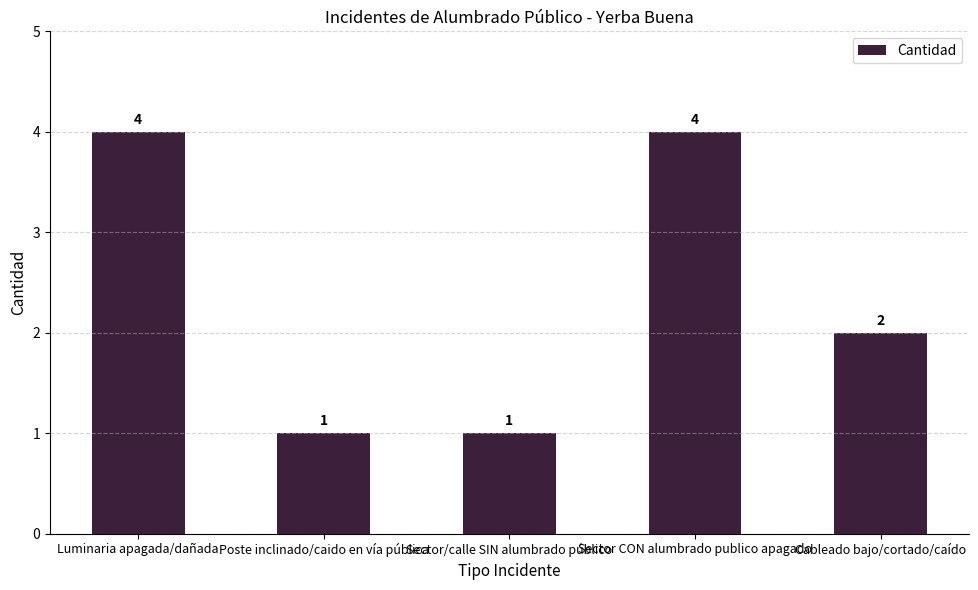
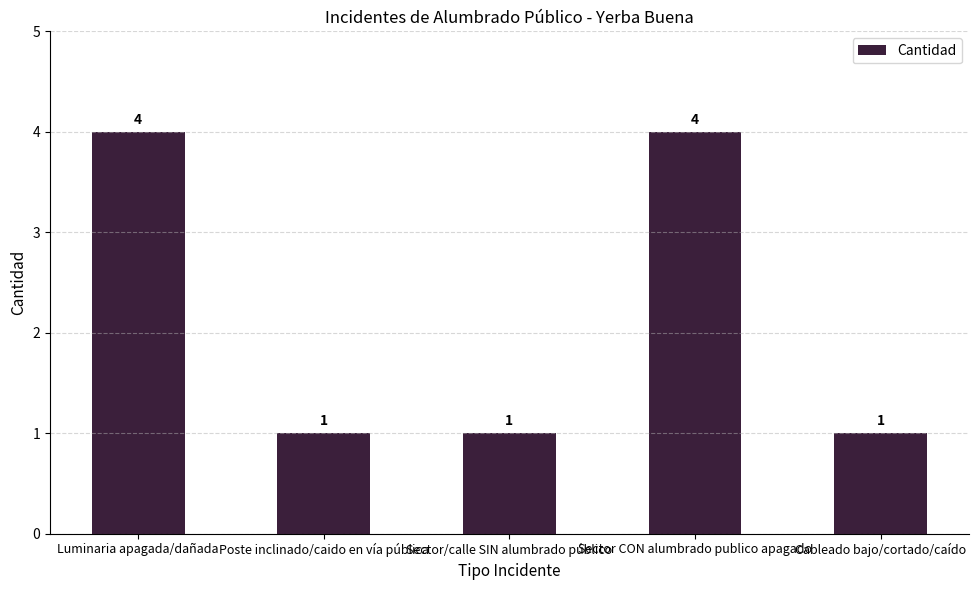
Cableado bajo/cortado/caído: 2 -> 1
